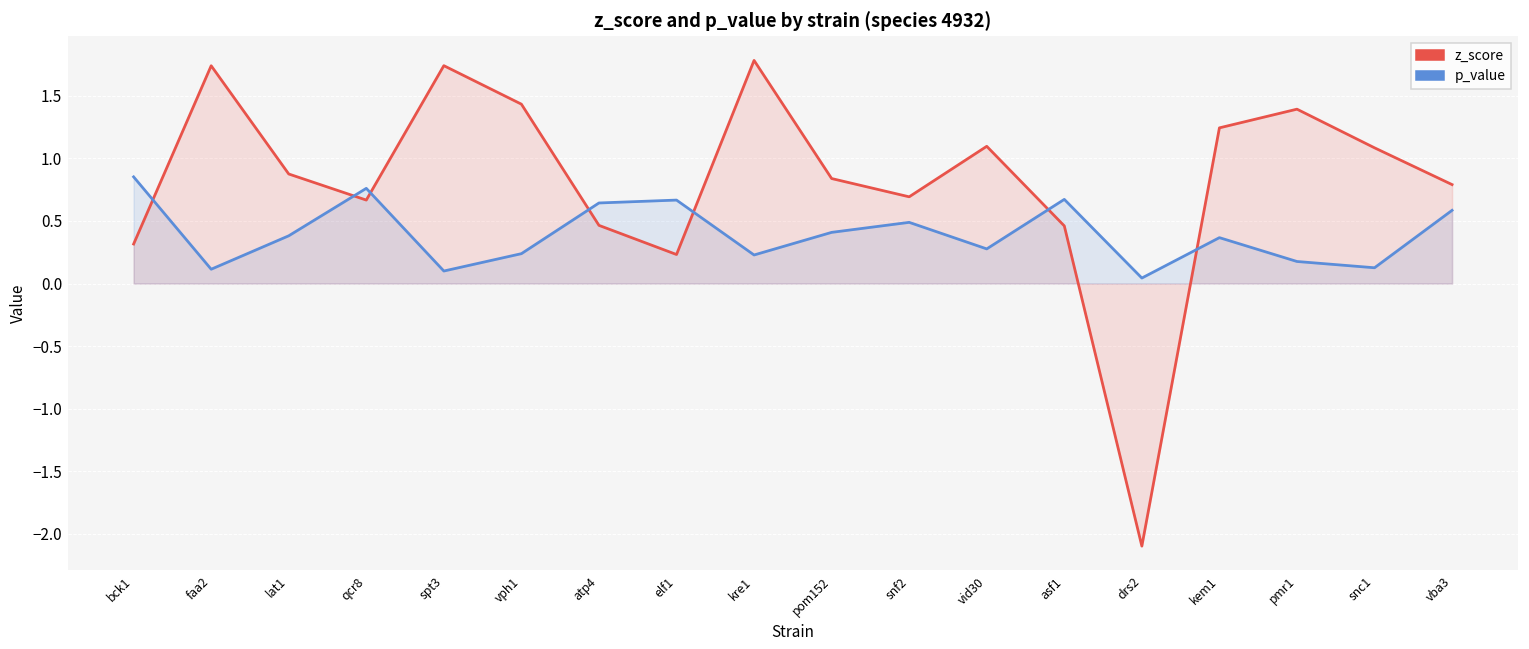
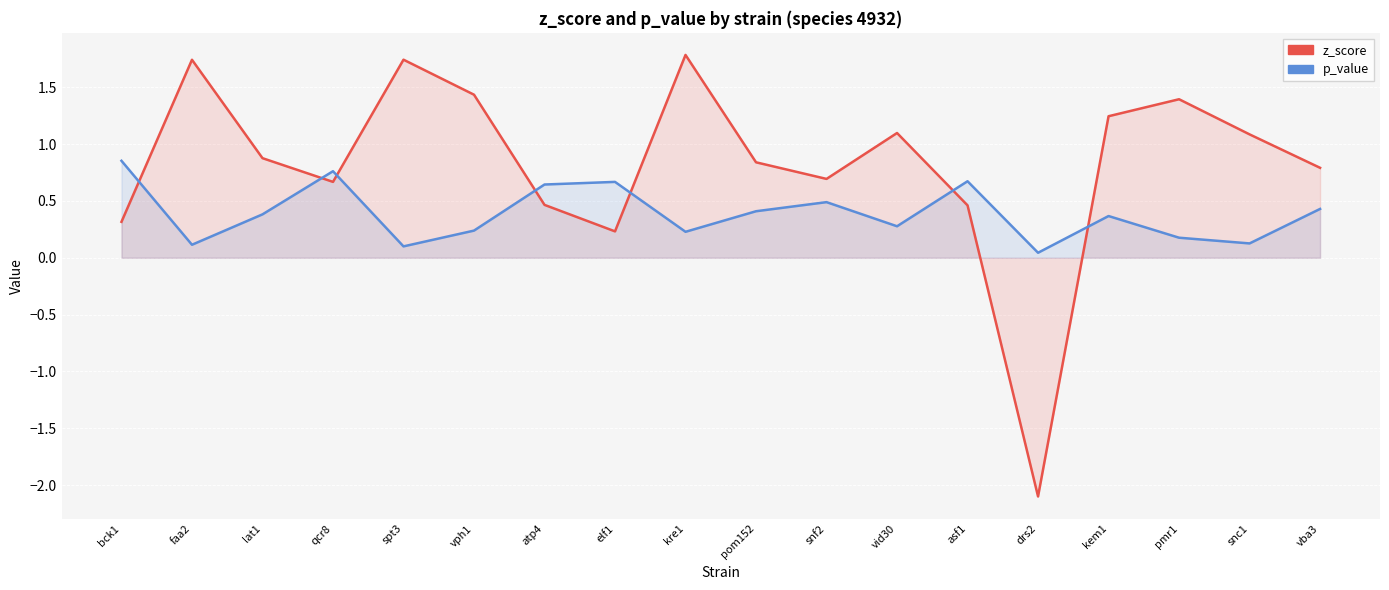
p_value, vba3: 0.59 -> 0.43
